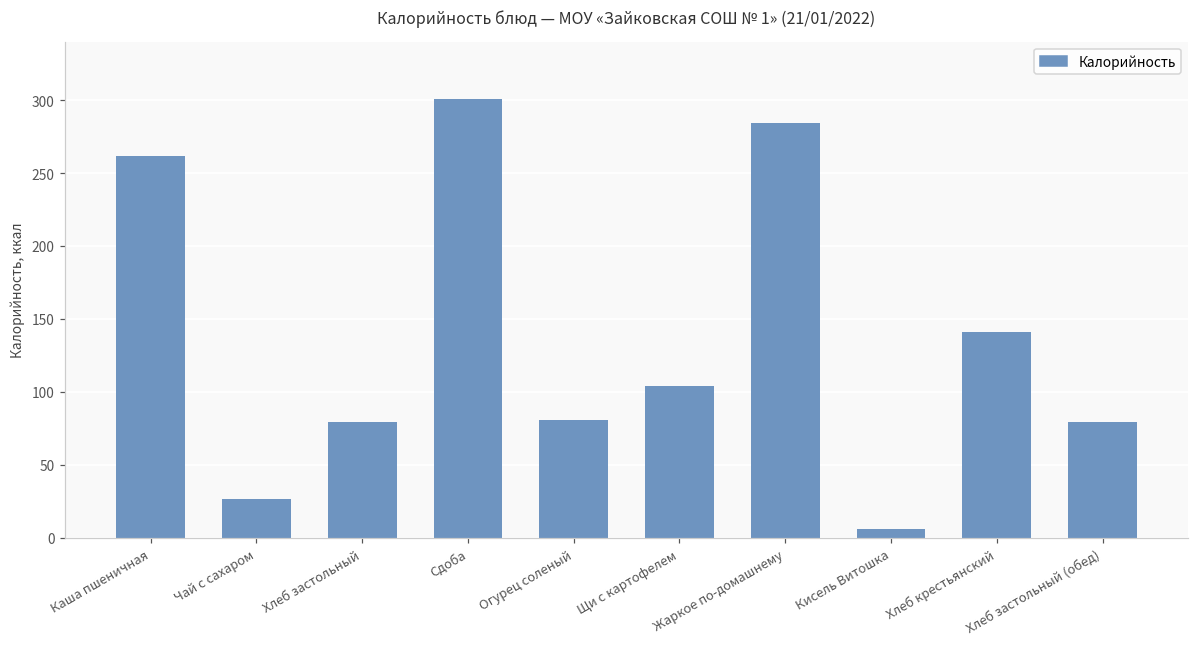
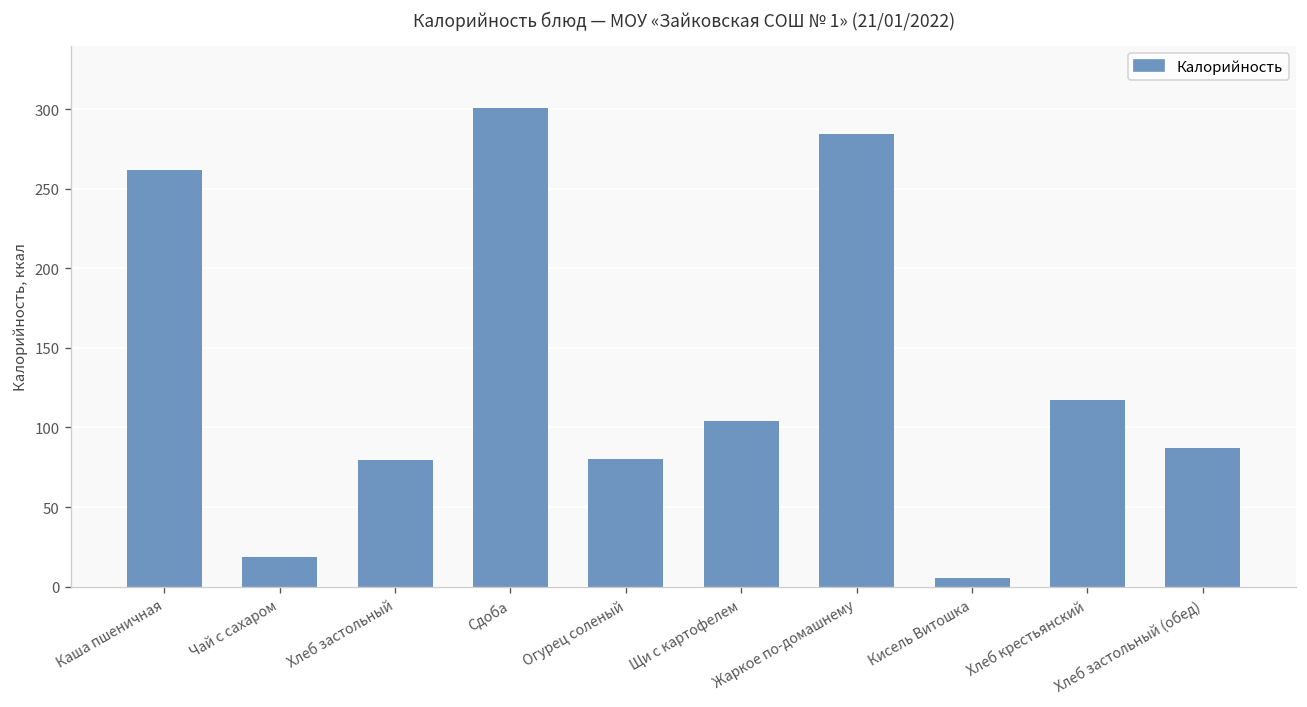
Чай с сахаром: 27 -> 19
Хлеб крестьянский: 141 -> 118
Хлеб застольный (обед): 80 -> 87
